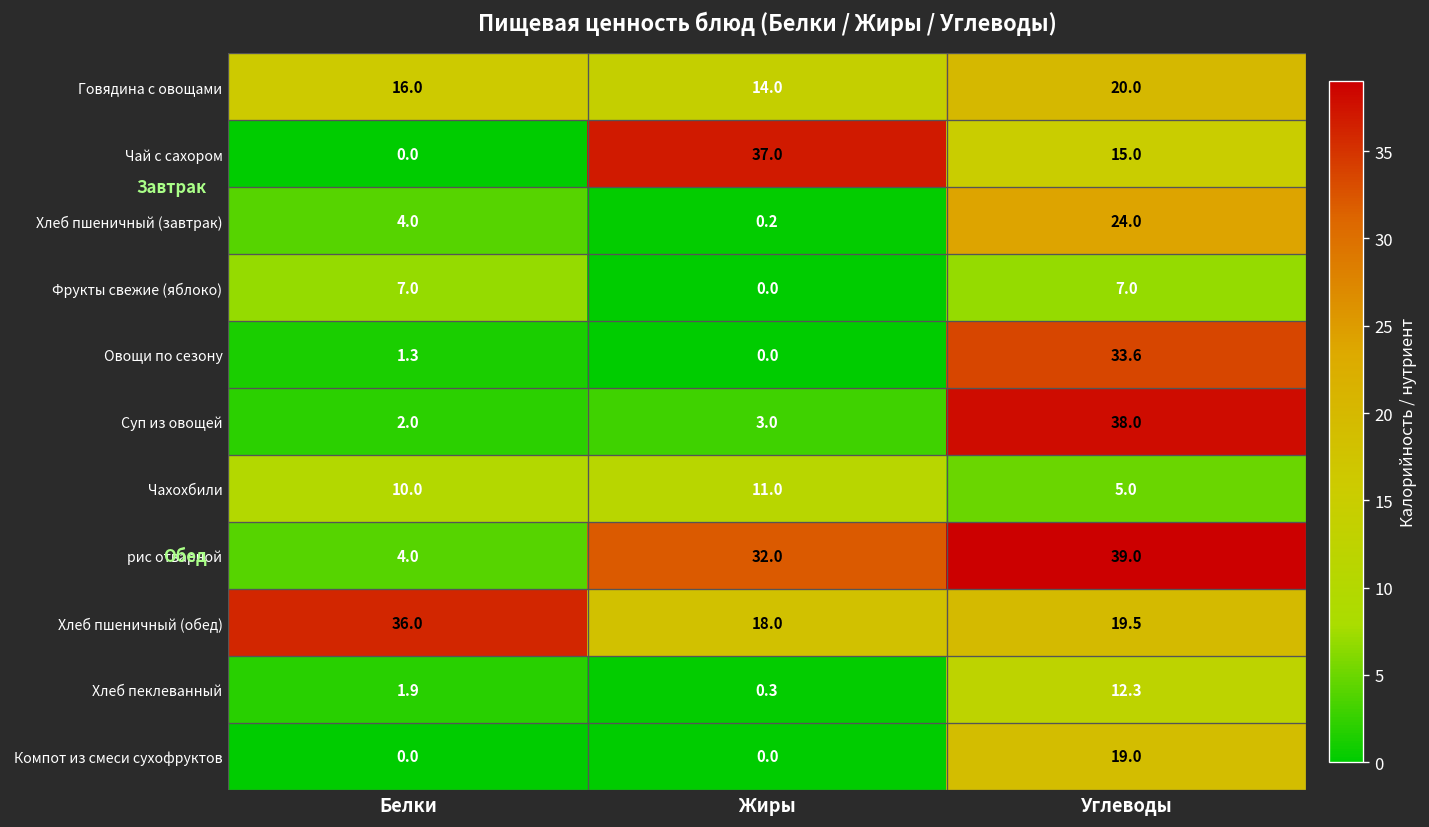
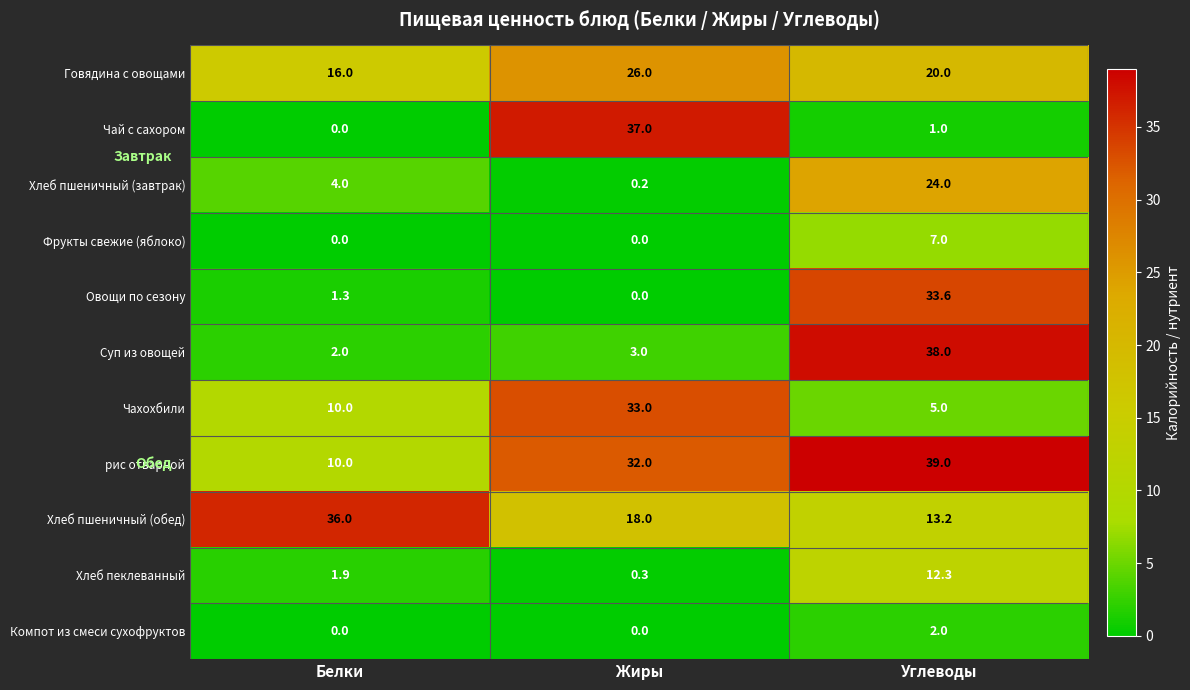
Говядина с овощами, Жиры: 14.0 -> 26.0
Чай с сахором, Углеводы: 15.0 -> 1.0
Фрукты свежие (яблоко), Белки: 7.0 -> 0.0
Чахохбили, Жиры: 11.0 -> 33.0
рис отварной, Белки: 4.0 -> 10.0
Хлеб пшеничный (обед), Углеводы: 19.5 -> 13.2
Компот из смеси сухофруктов, Углеводы: 19.0 -> 2.0
